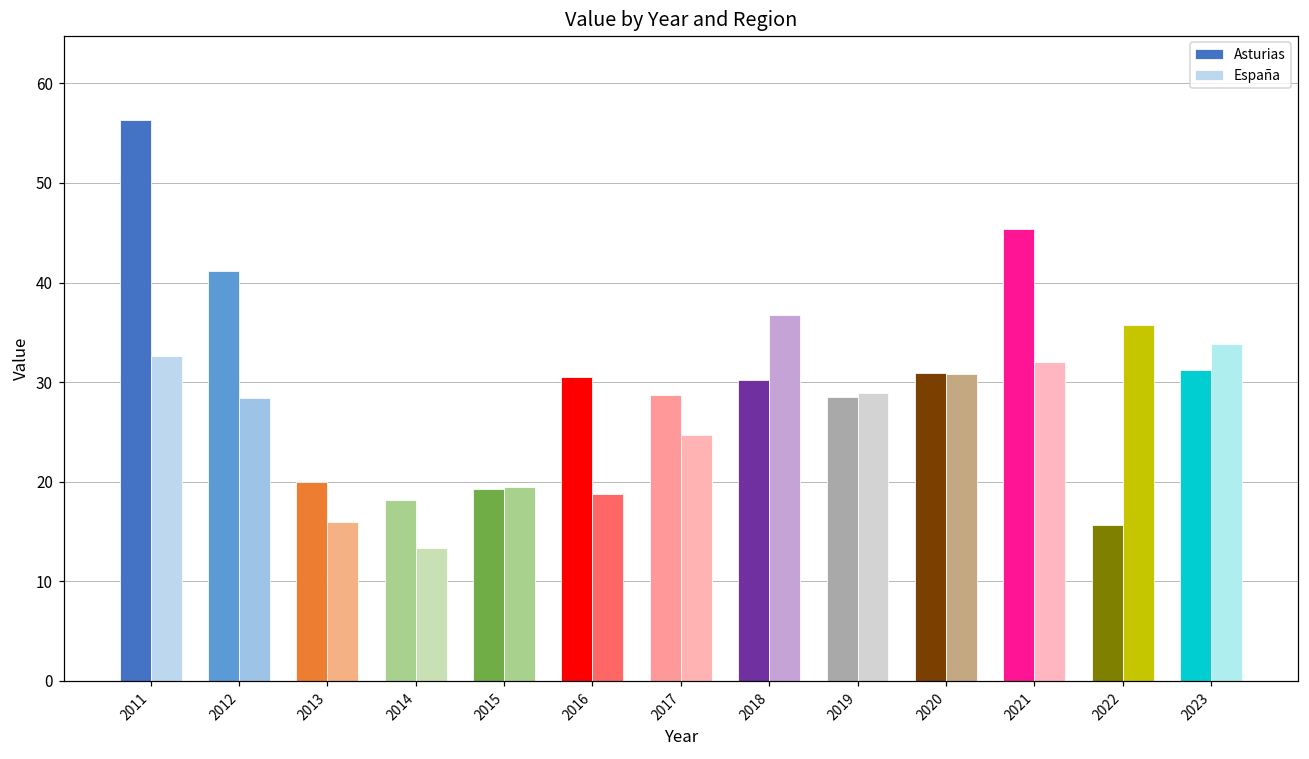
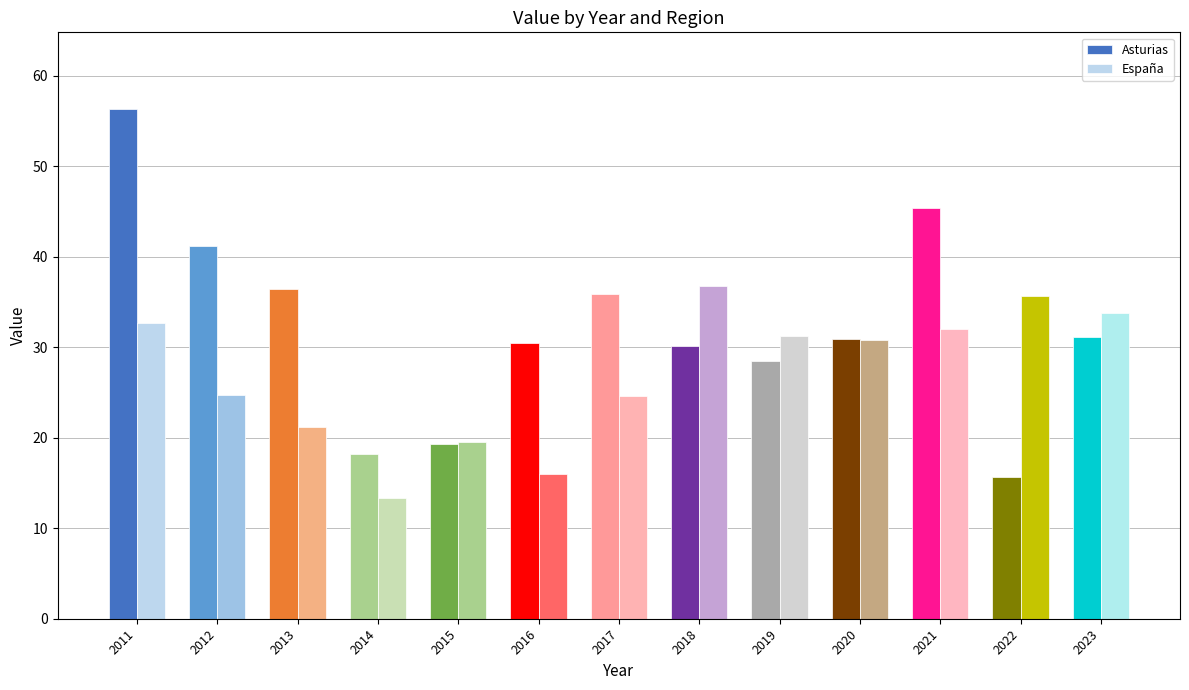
España, 2012: 28 -> 25
Asturias, 2013: 20 -> 37
España, 2013: 16 -> 21
España, 2016: 19 -> 16
Asturias, 2017: 29 -> 36
España, 2019: 29 -> 31
